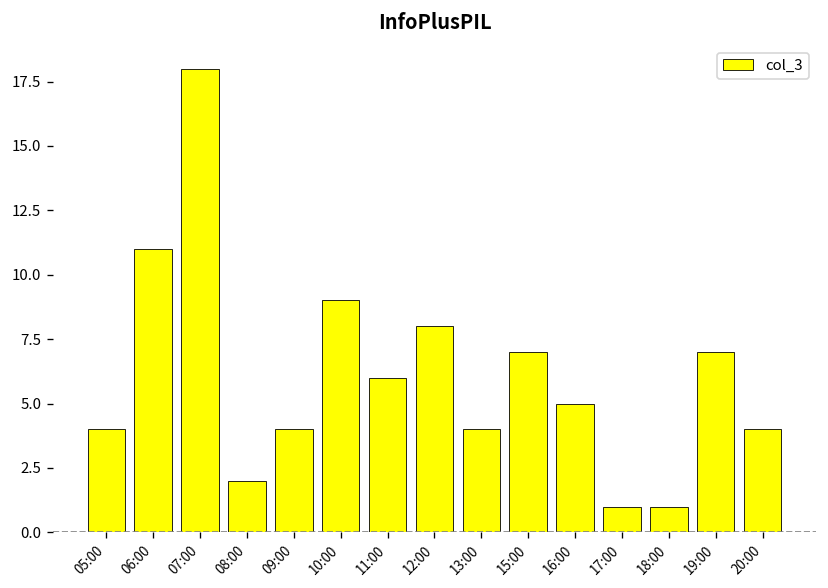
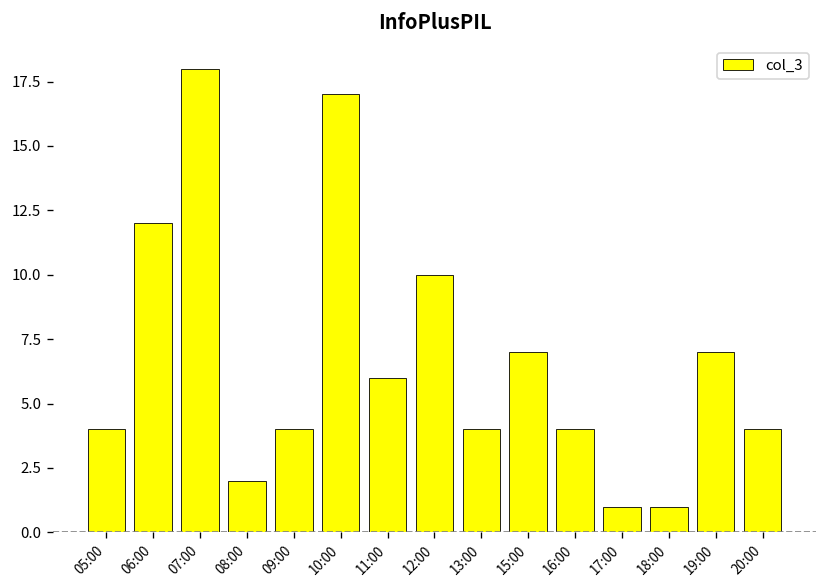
06:00: 11 -> 12
10:00: 9 -> 17
12:00: 8 -> 10
16:00: 5 -> 4
